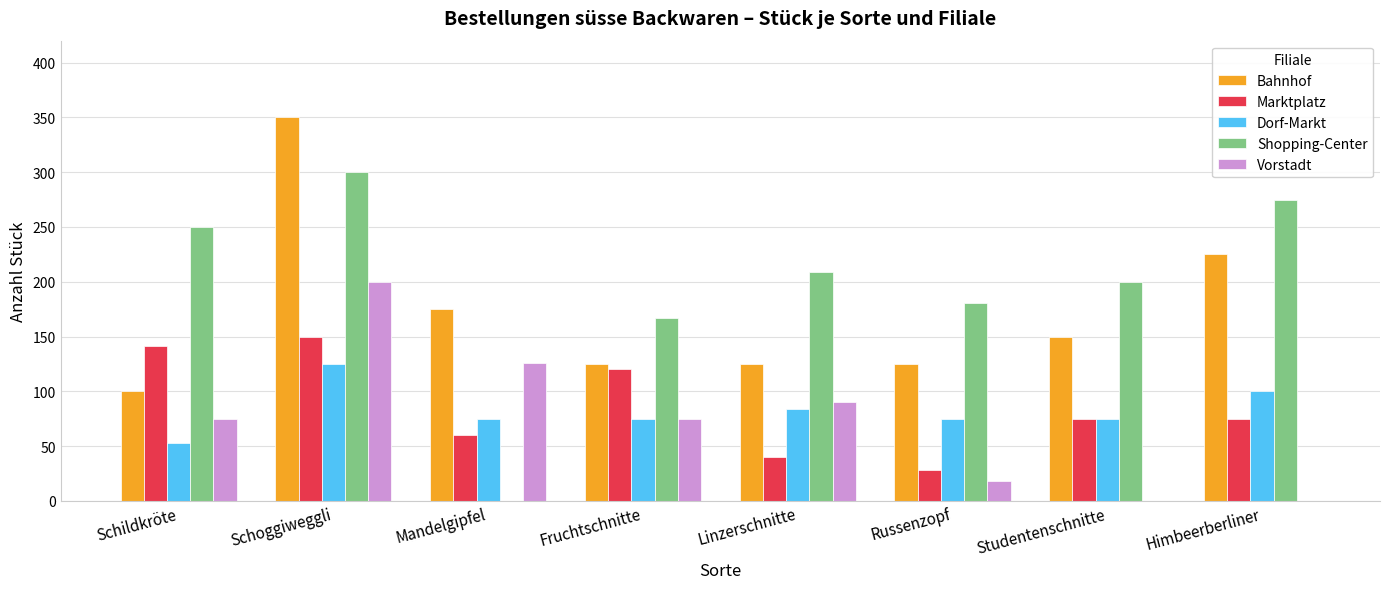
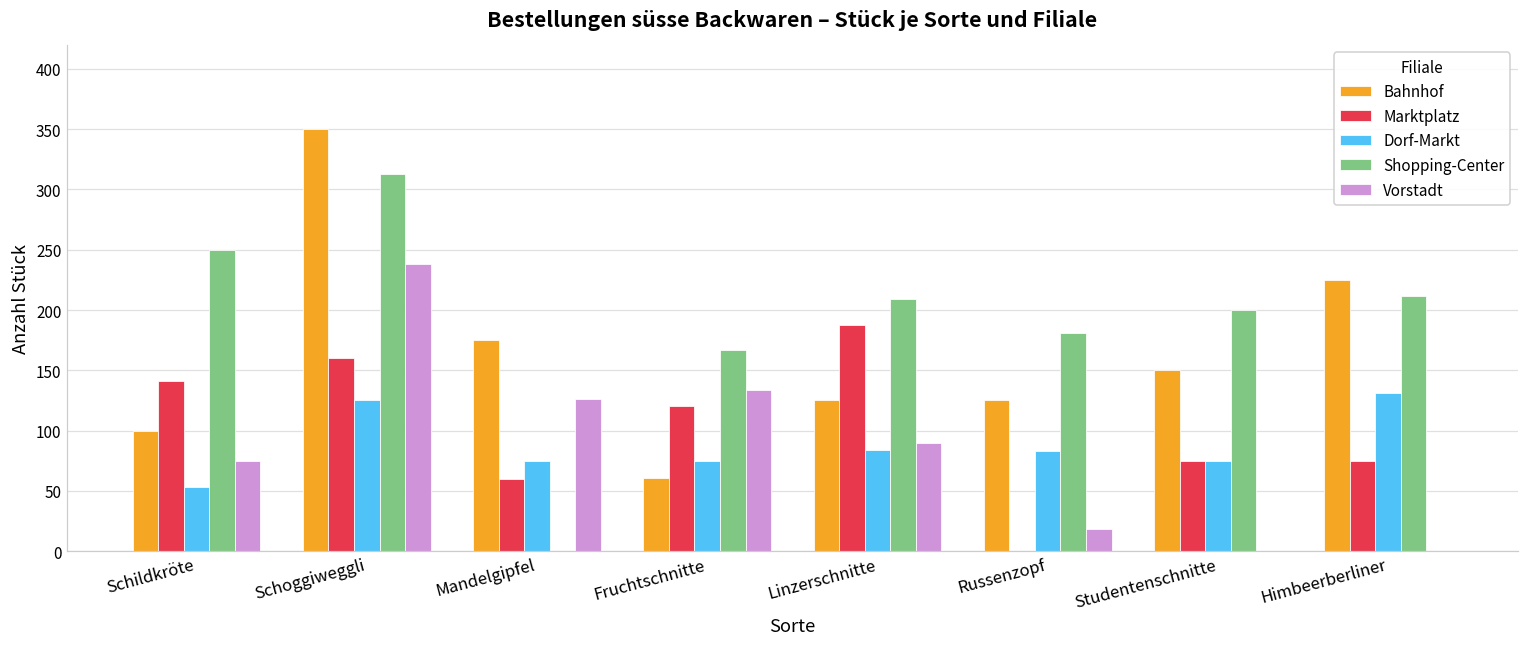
Marktplatz, Schoggiweggli: 150 -> 160
Shopping-Center, Schoggiweggli: 300 -> 313
Vorstadt, Schoggiweggli: 200 -> 238
Bahnhof, Fruchtschnitte: 125 -> 61
Vorstadt, Fruchtschnitte: 75 -> 134
Marktplatz, Linzerschnitte: 40 -> 188
Marktplatz, Russenzopf: 28 -> 0
Dorf-Markt, Russenzopf: 75 -> 83
Dorf-Markt, Himbeerberliner: 100 -> 131
Shopping-Center, Himbeerberliner: 275 -> 212
